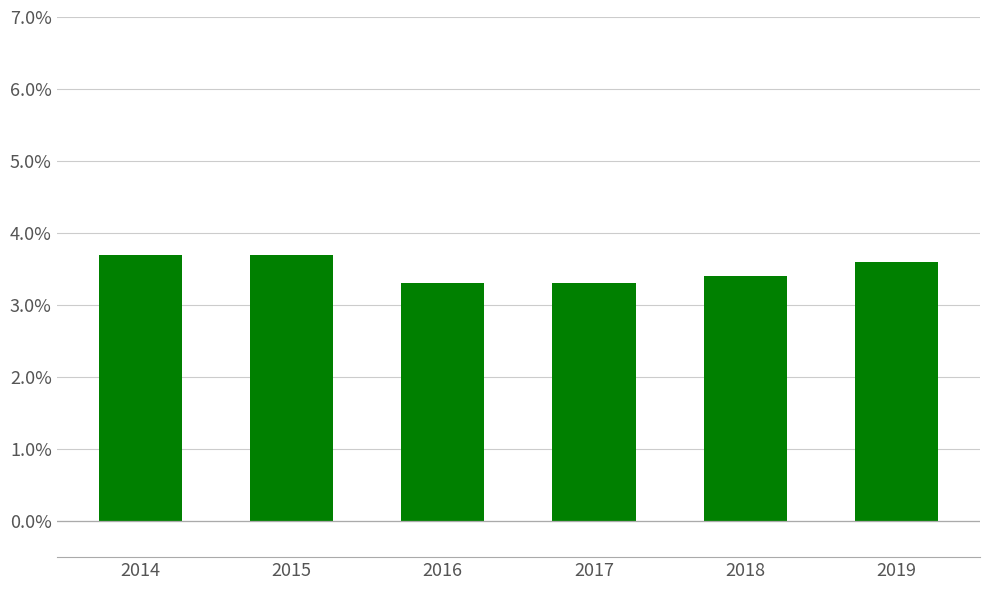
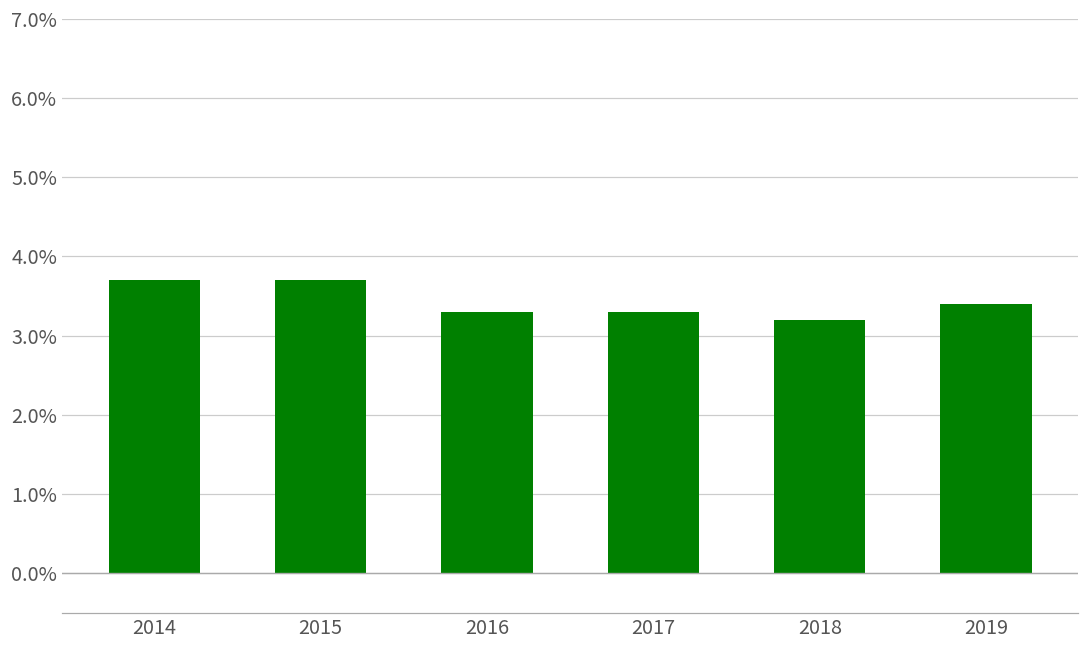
2018: 3.4% -> 3.2%
2019: 3.6% -> 3.4%
